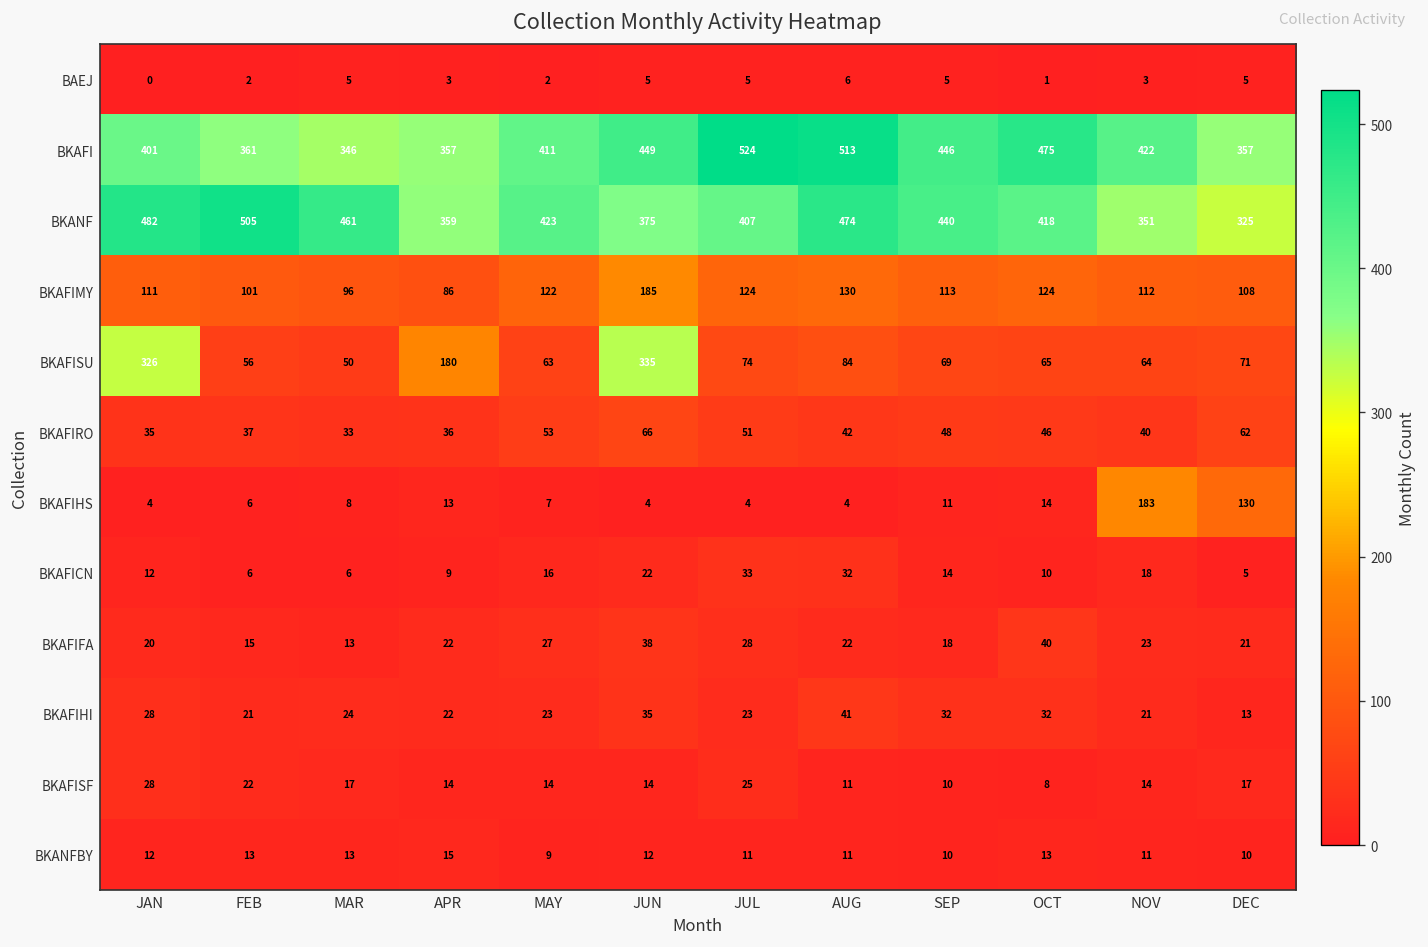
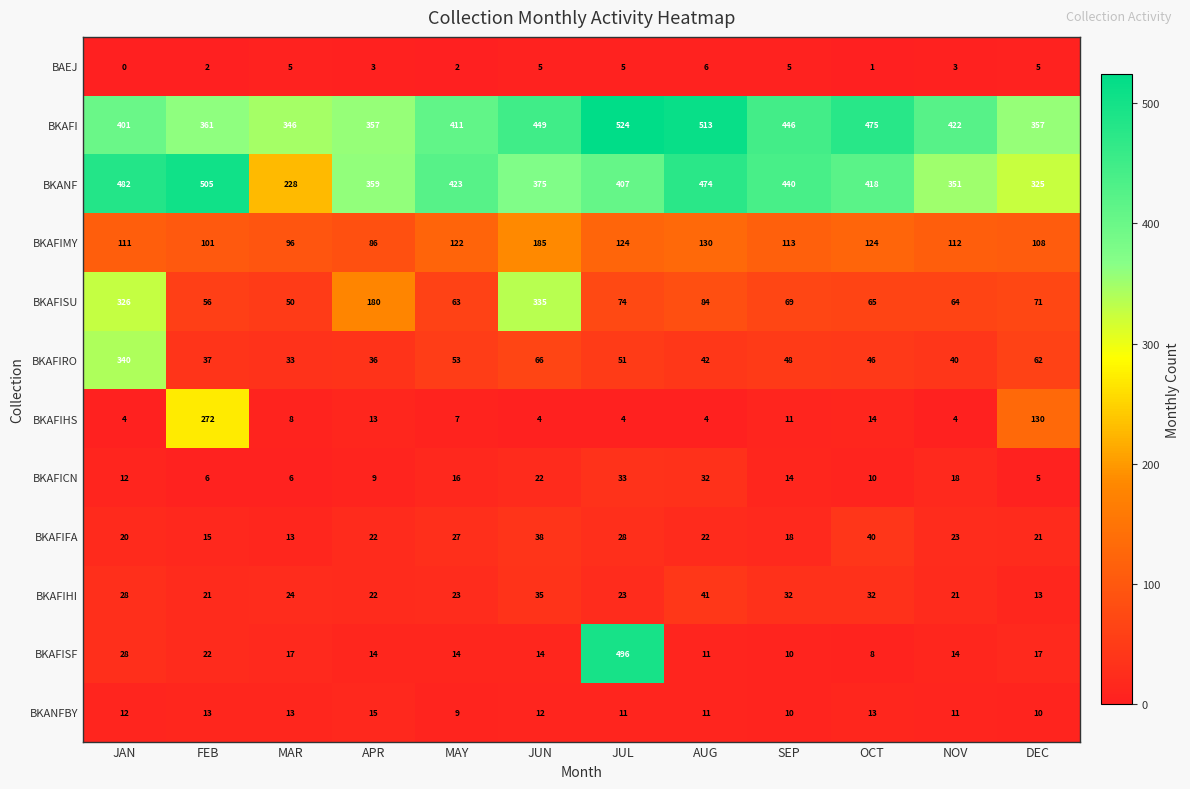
BKANF, MAR: 461 -> 228
BKAFIRO, JAN: 35 -> 340
BKAFIHS, FEB: 6 -> 272
BKAFIHS, NOV: 183 -> 4
BKAFISF, JUL: 25 -> 496
